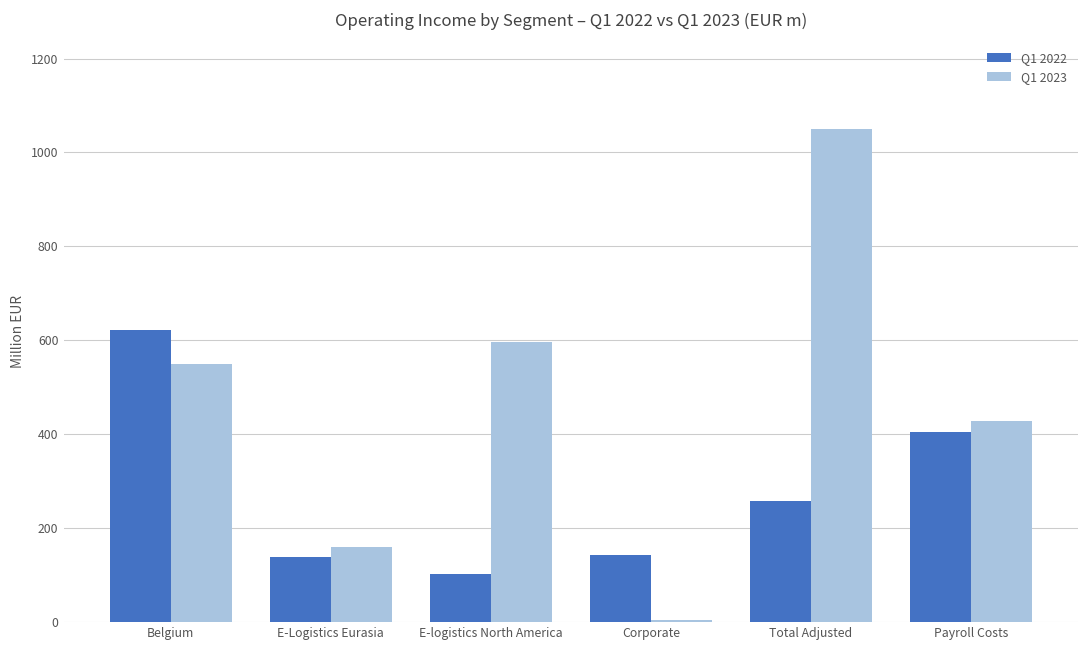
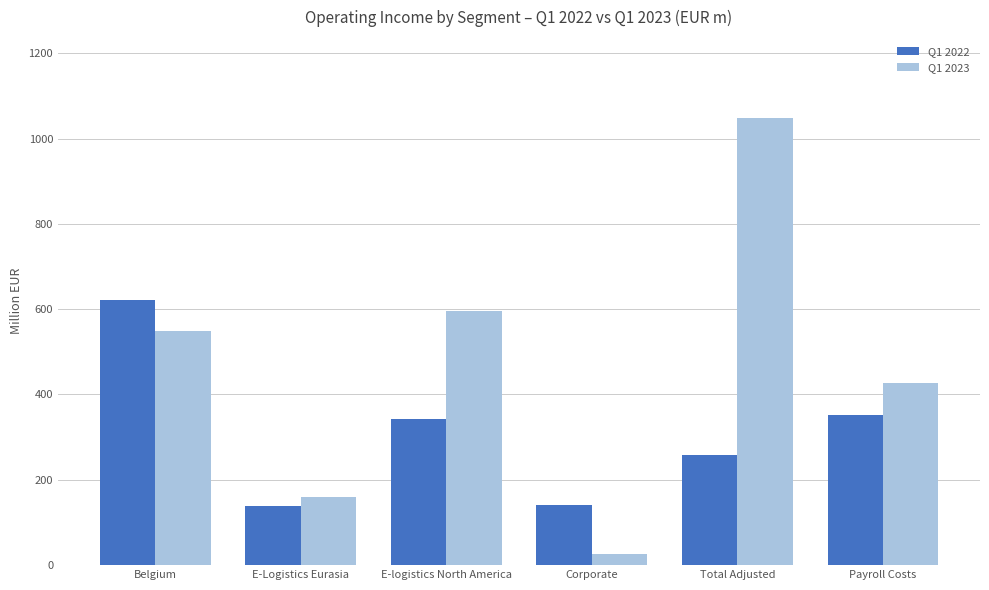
Q1 2022, E-logistics North America: 100 -> 340
Q1 2023, Corporate: 0 -> 30
Q1 2022, Payroll Costs: 400 -> 350
